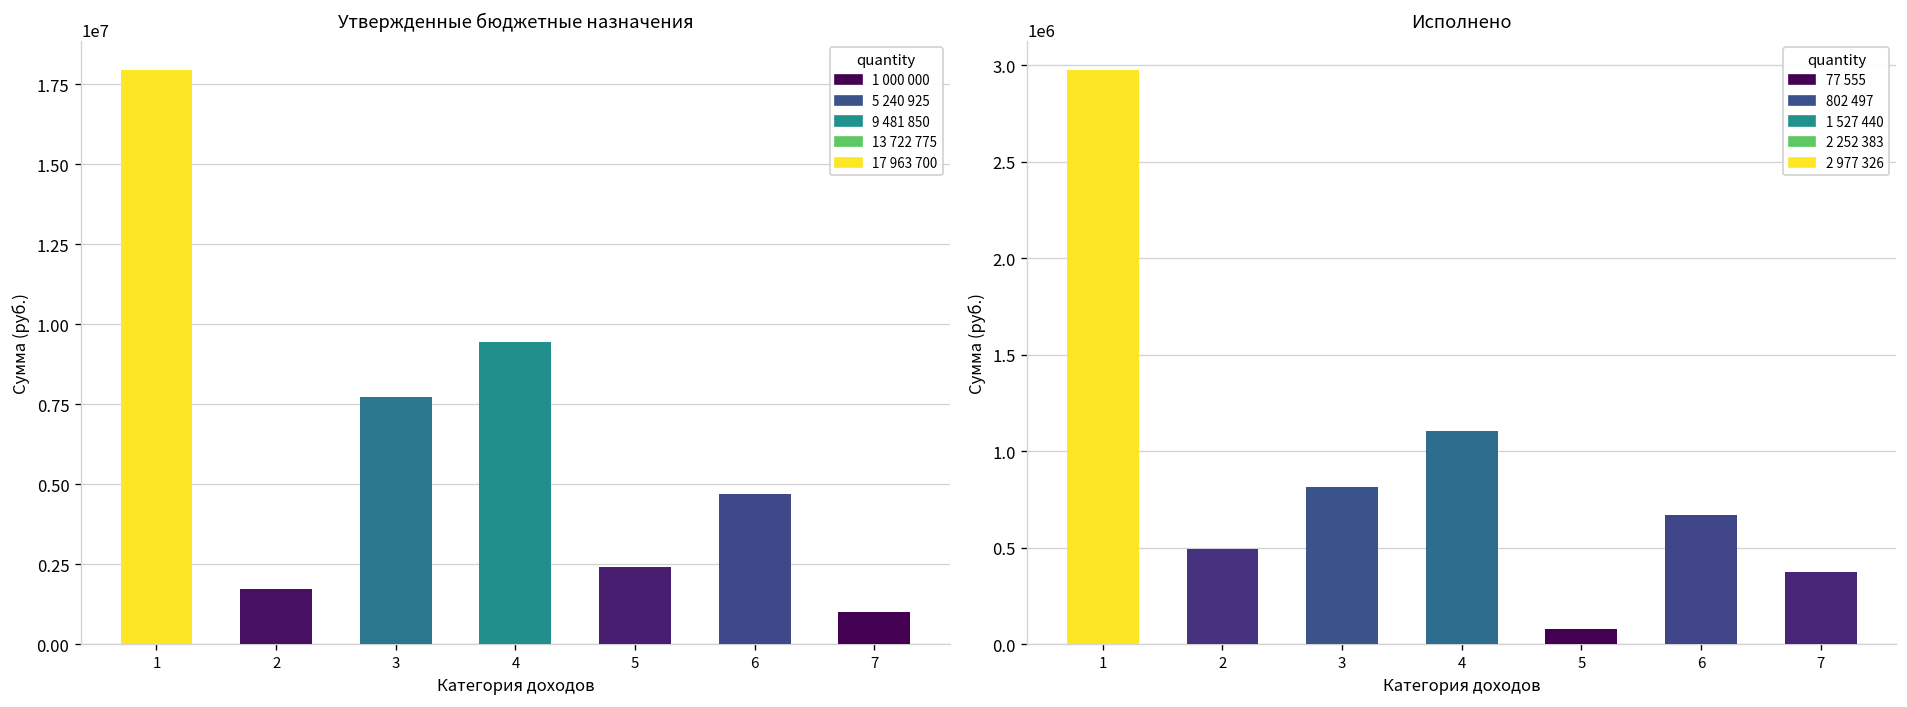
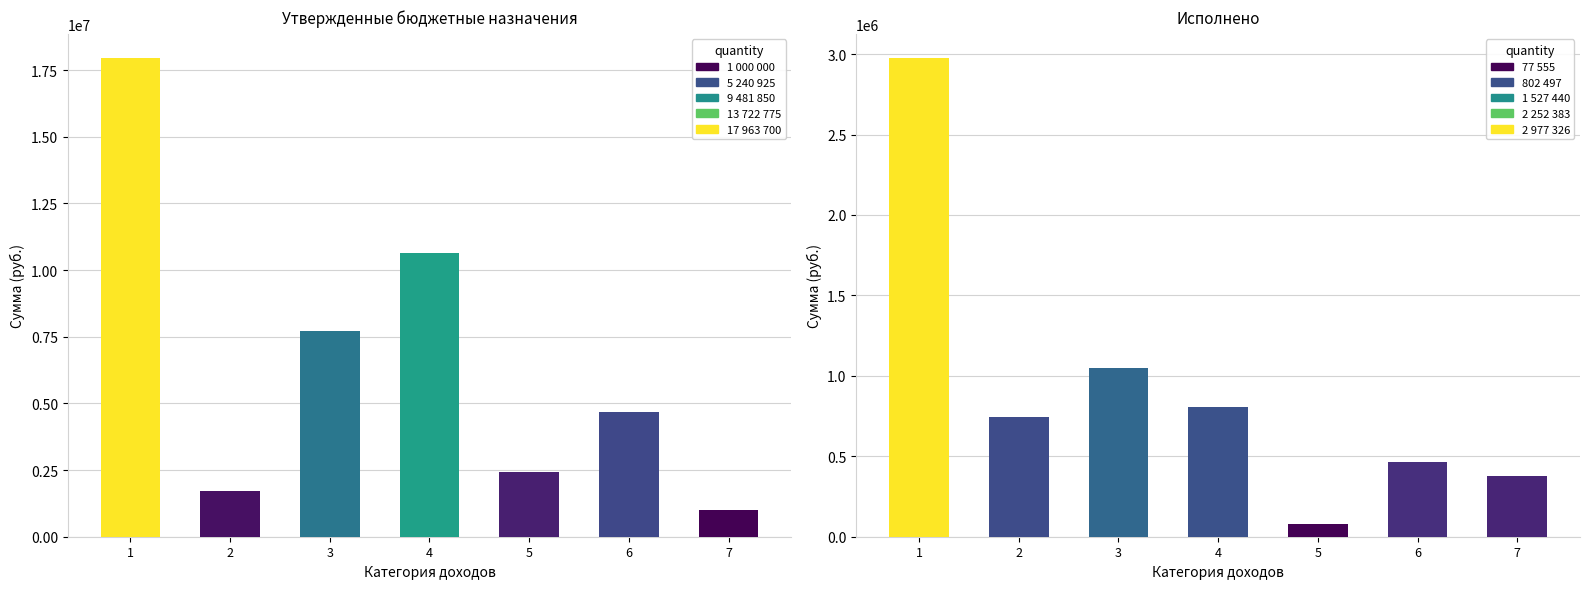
Утвержденные бюджетные назначения, 4: 9500000 -> 10600000
Исполнено, 2: 500000 -> 740000
Исполнено, 3: 820000 -> 1050000
Исполнено, 4: 1100000 -> 800000
Исполнено, 6: 670000 -> 470000
